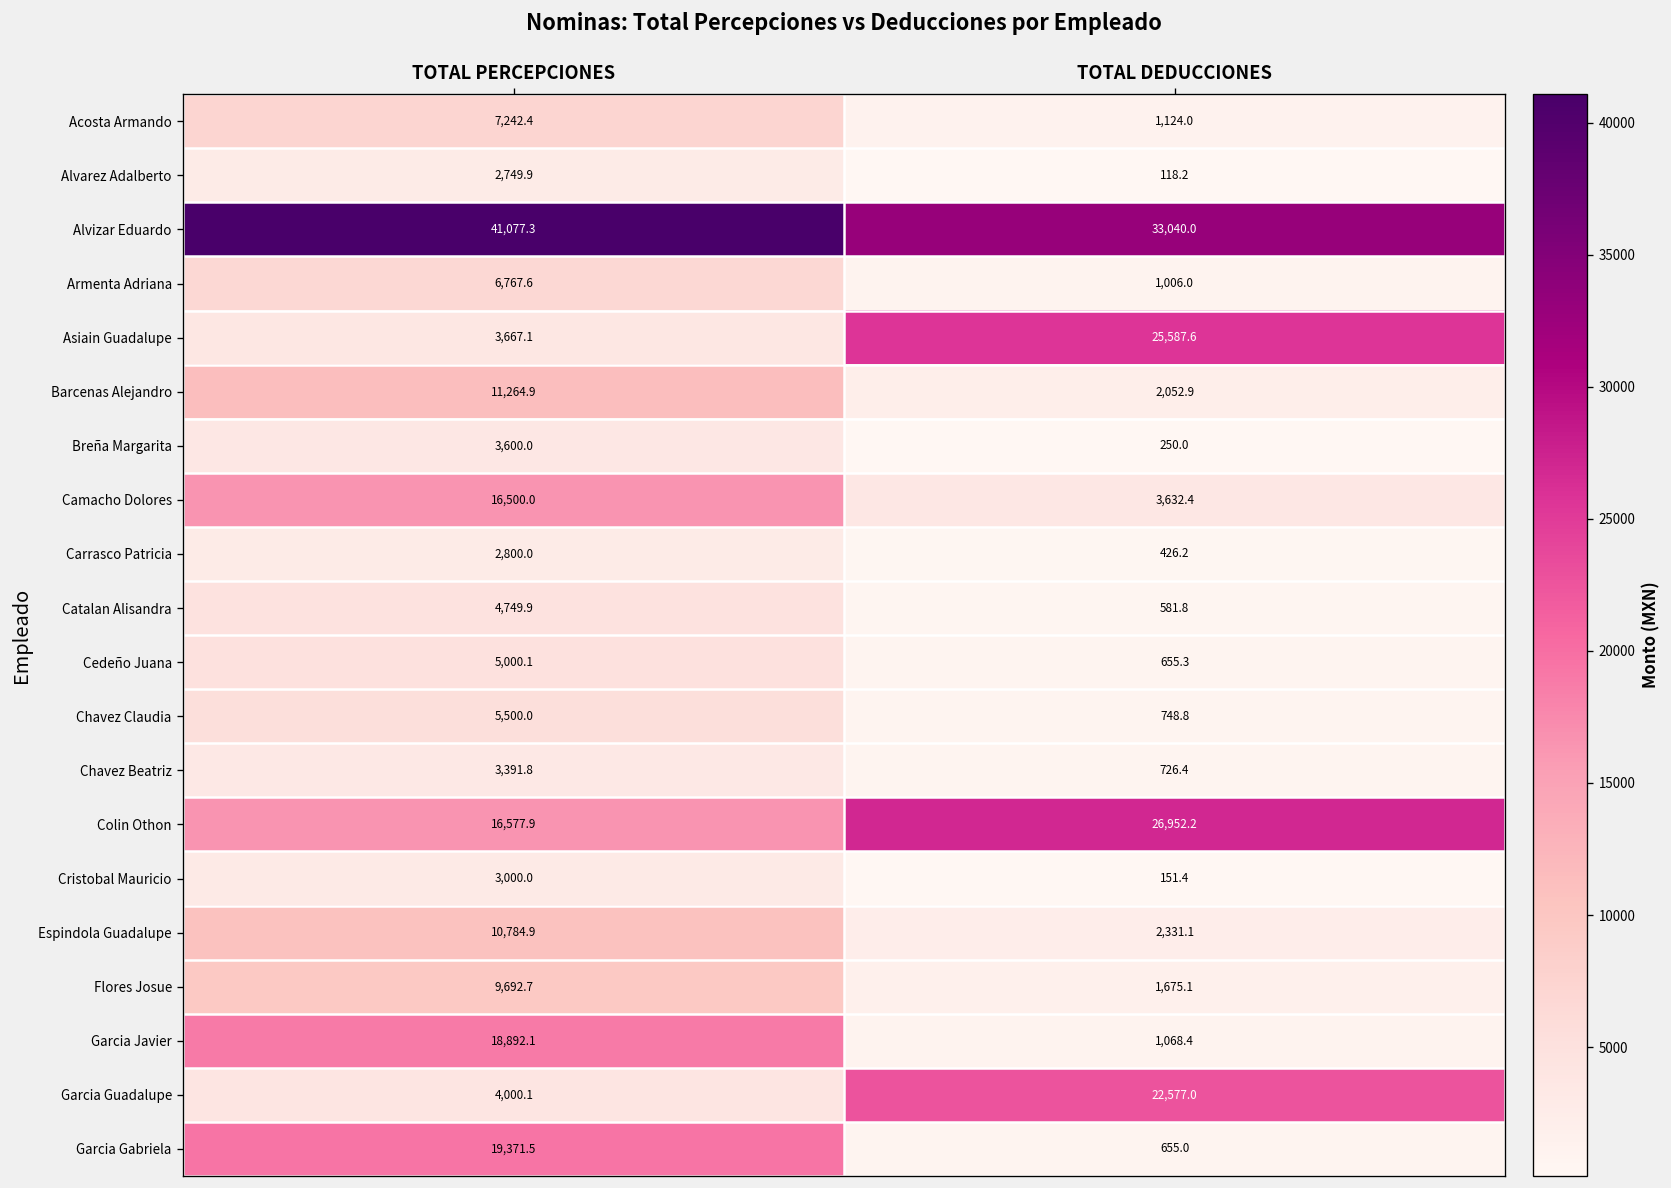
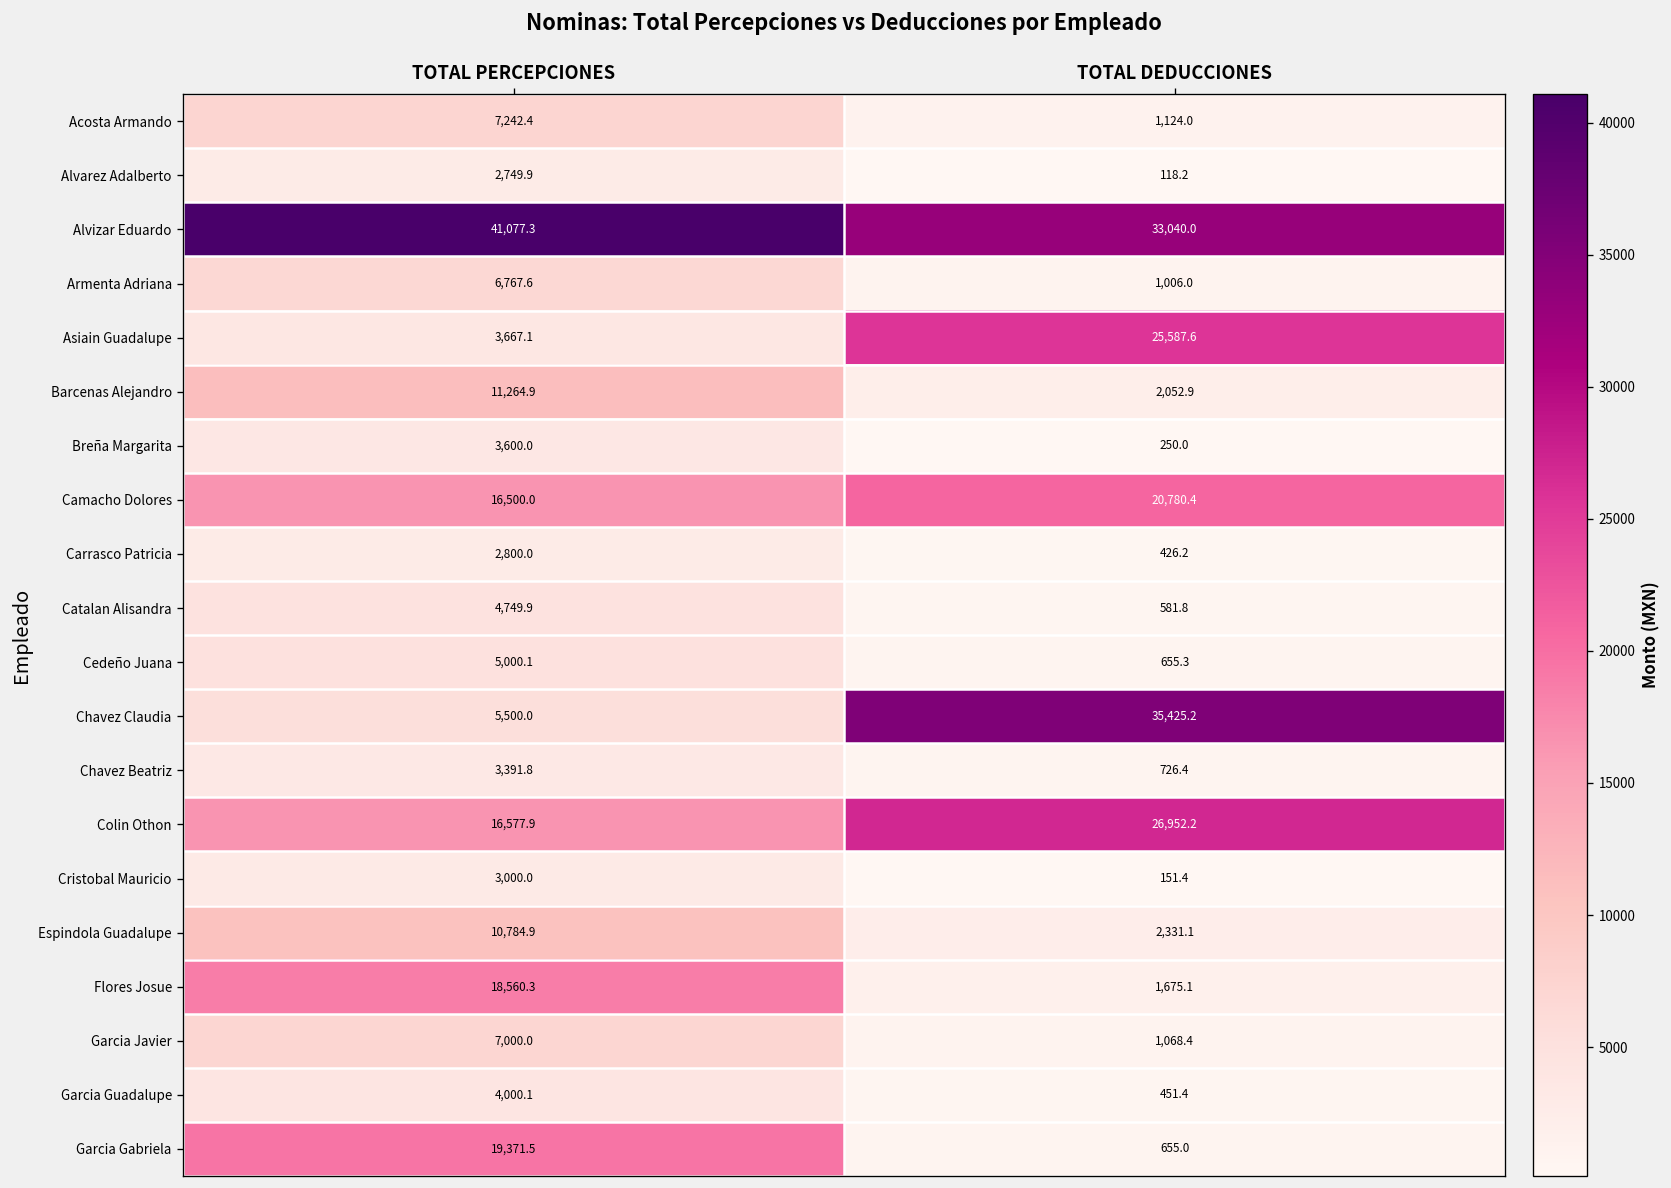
Camacho Dolores, TOTAL DEDUCCIONES: 3,632.4 -> 20,780.4
Chavez Claudia, TOTAL DEDUCCIONES: 748.8 -> 35,425.2
Flores Josue, TOTAL PERCEPCIONES: 9,692.7 -> 18,560.3
Garcia Javier, TOTAL PERCEPCIONES: 18,892.1 -> 7,000.0
Garcia Guadalupe, TOTAL DEDUCCIONES: 22,577.0 -> 451.4
